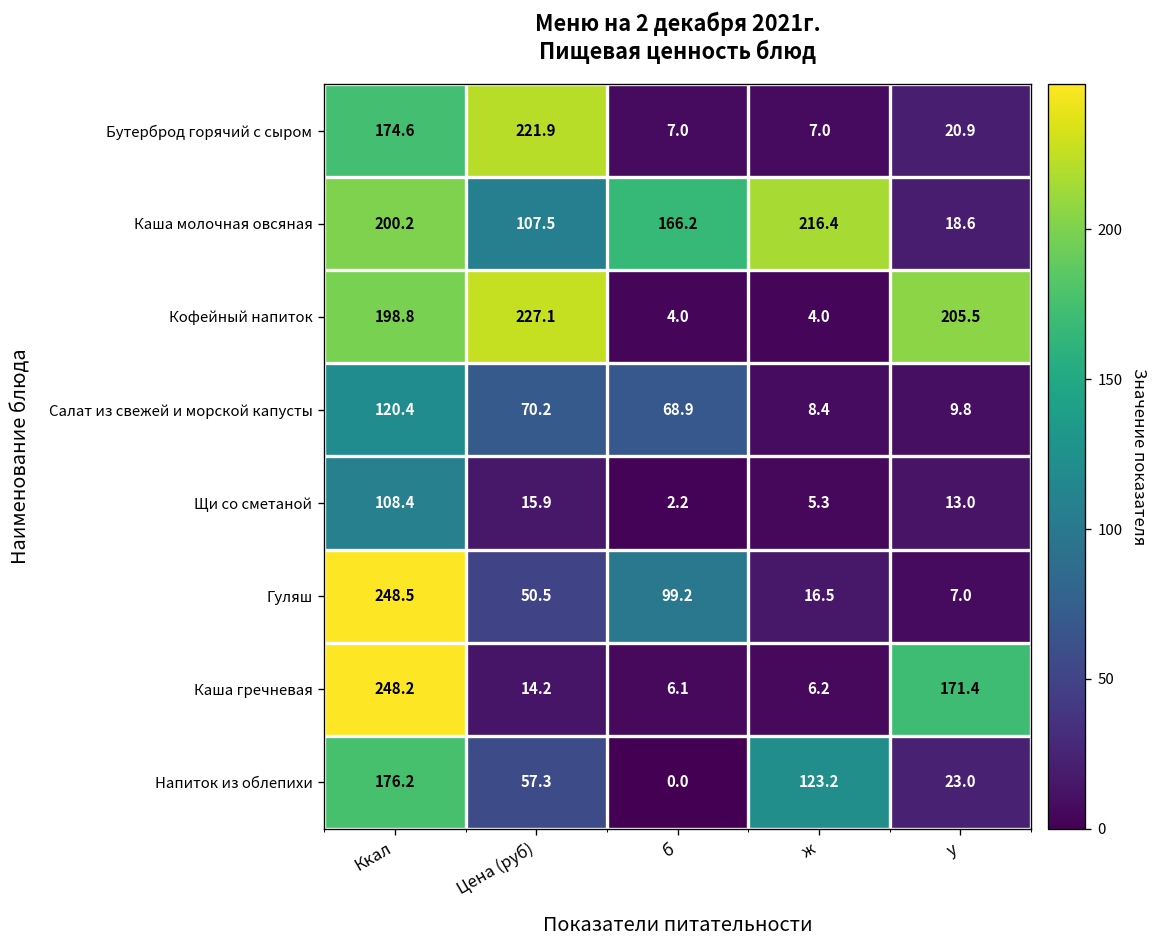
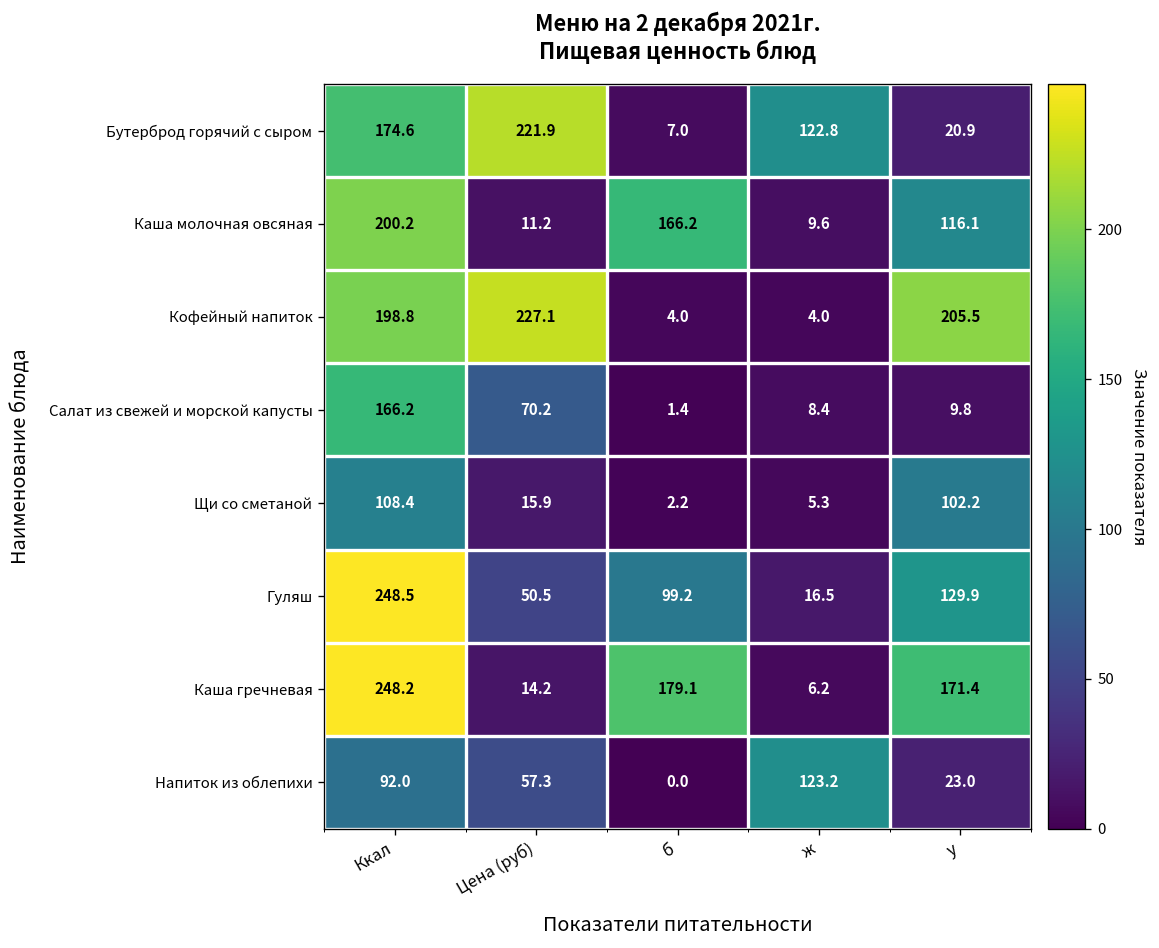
Бутерброд горячий с сыром, ж: 7.0 -> 122.8
Каша молочная овсяная, Цена (руб): 107.5 -> 11.2
Каша молочная овсяная, ж: 216.4 -> 9.6
Каша молочная овсяная, у: 18.6 -> 116.1
Салат из свежей и морской капусты, Ккал: 120.4 -> 166.2
Салат из свежей и морской капусты, б: 68.9 -> 1.4
Щи со сметаной, у: 13.0 -> 102.2
Гуляш, у: 7.0 -> 129.9
Каша гречневая, б: 6.1 -> 179.1
Напиток из облепихи, Ккал: 176.2 -> 92.0
